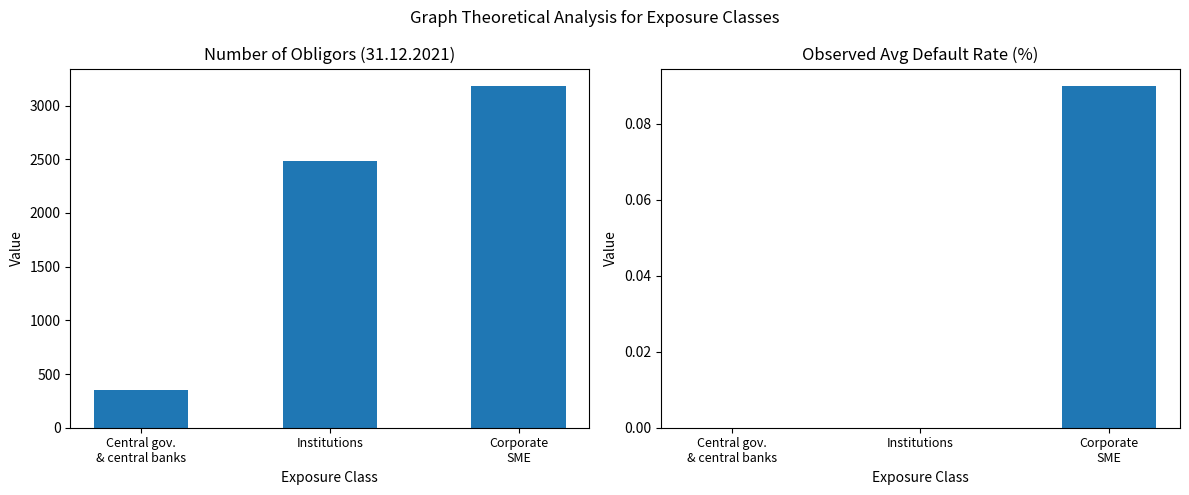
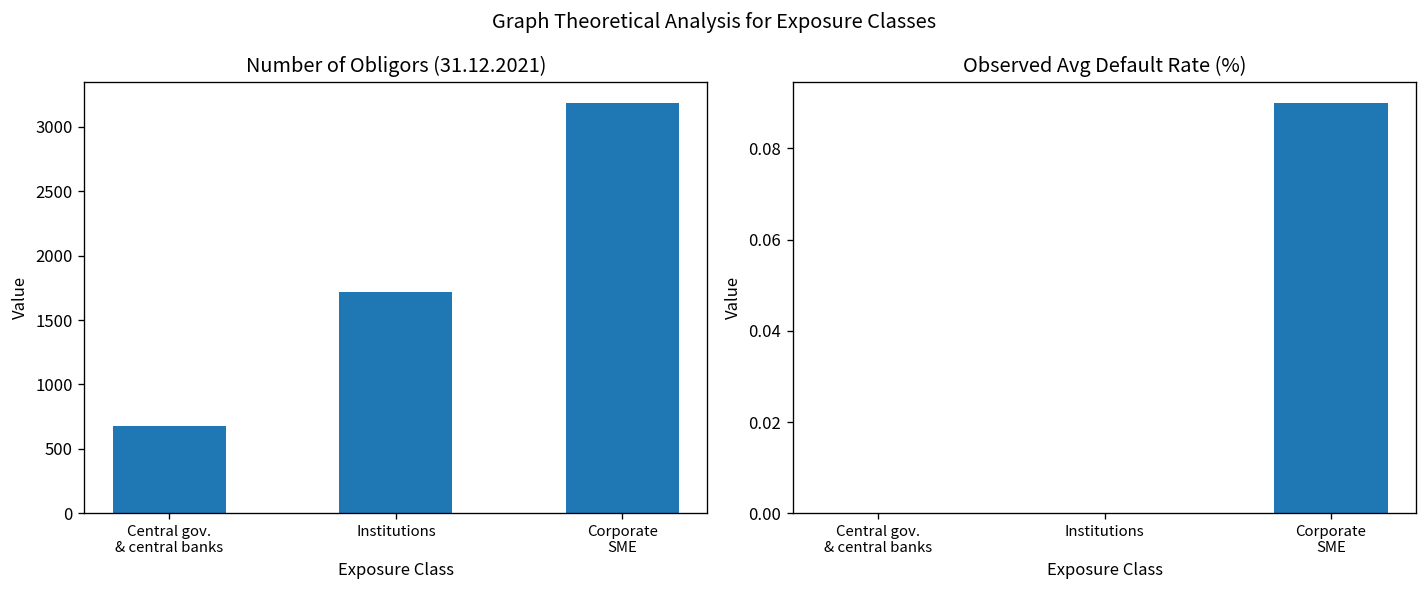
Number of Obligors (31.12.2021), Central gov. & central banks: 350 -> 680
Number of Obligors (31.12.2021), Institutions: 2490 -> 1720
